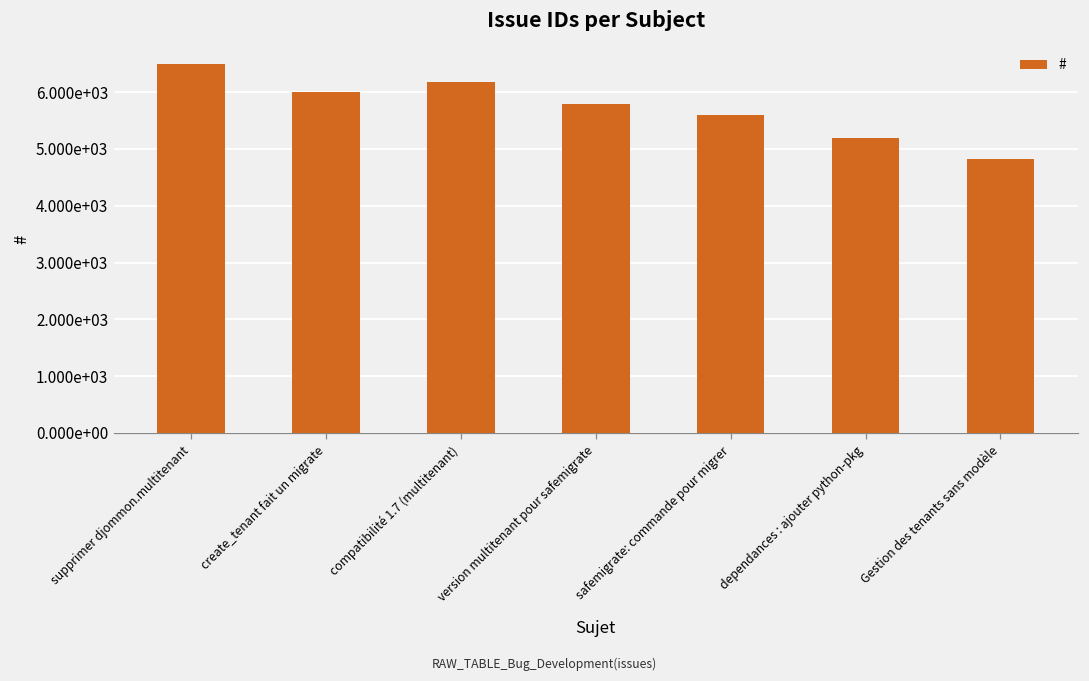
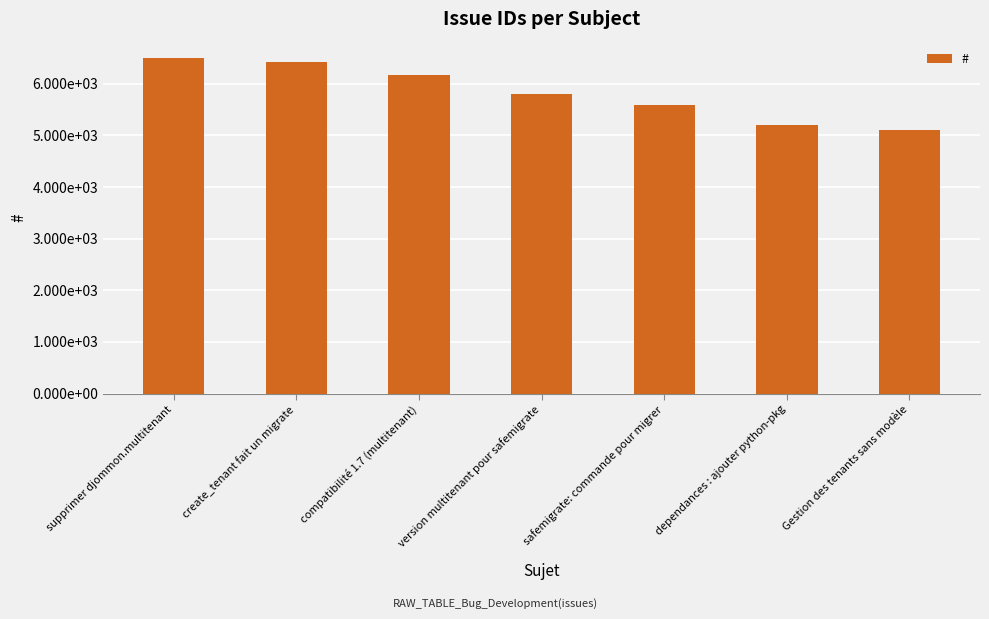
create_tenant fait un migrate: 6000 -> 6400
Gestion des tenants sans modèle: 4800 -> 5100
